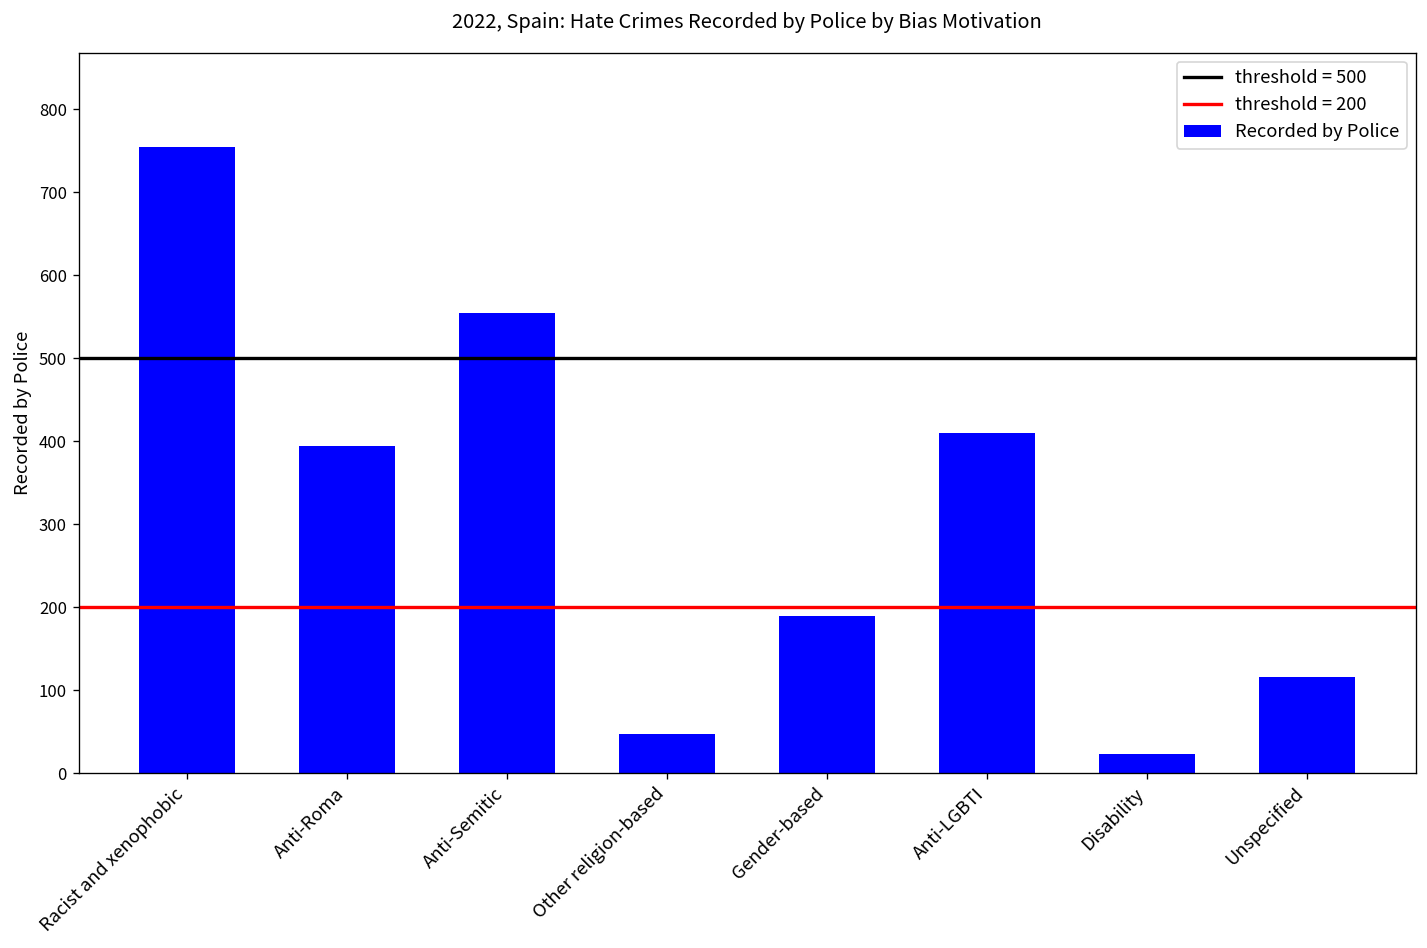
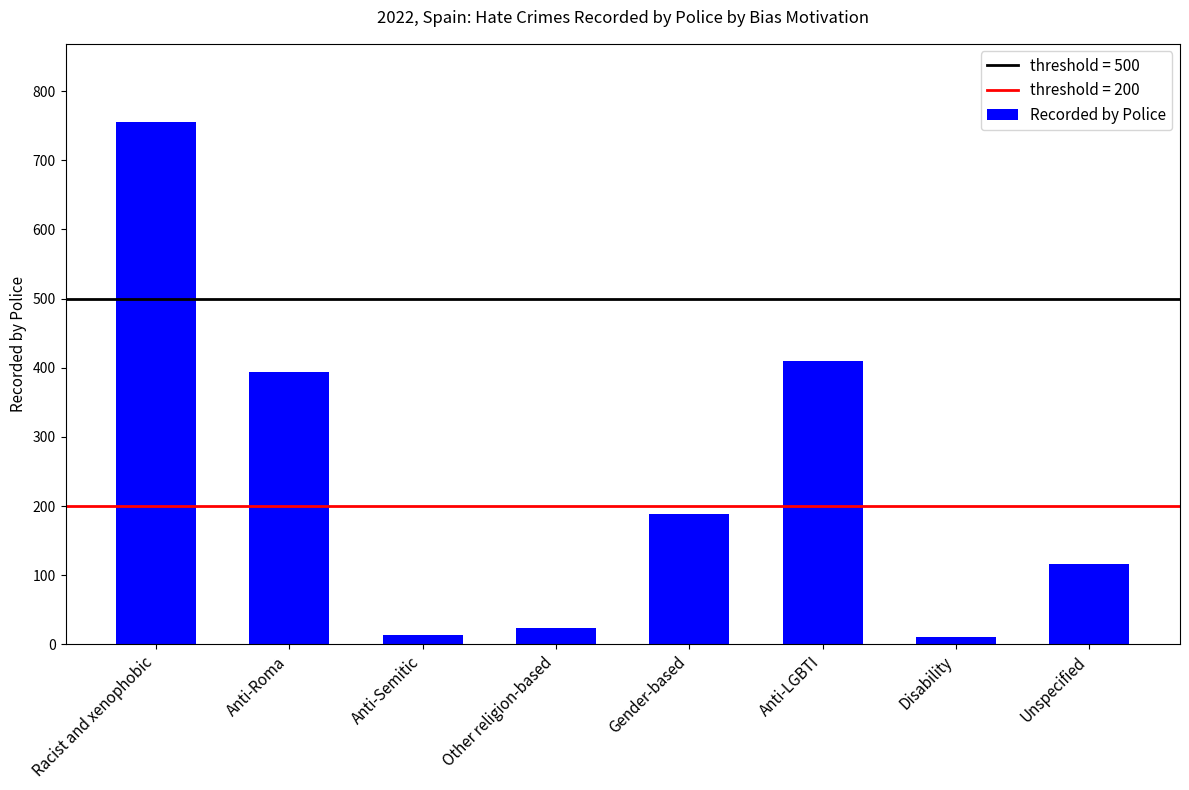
Anti-Semitic: 550 -> 10
Other religion-based: 50 -> 20
Disability: 20 -> 10
